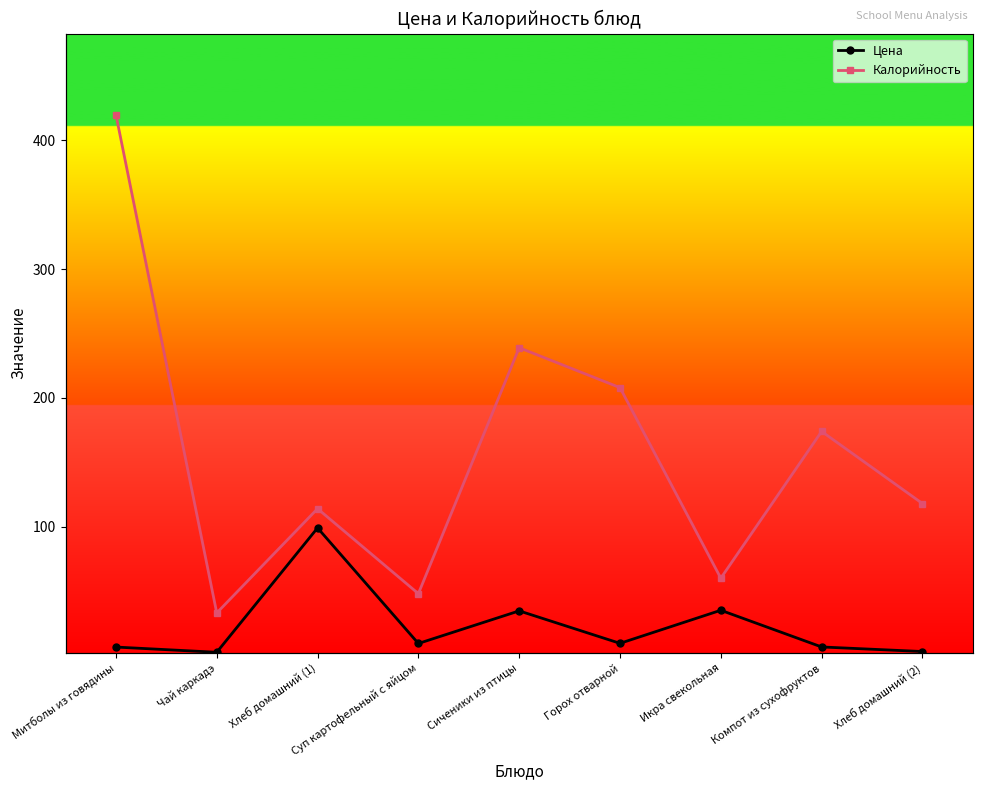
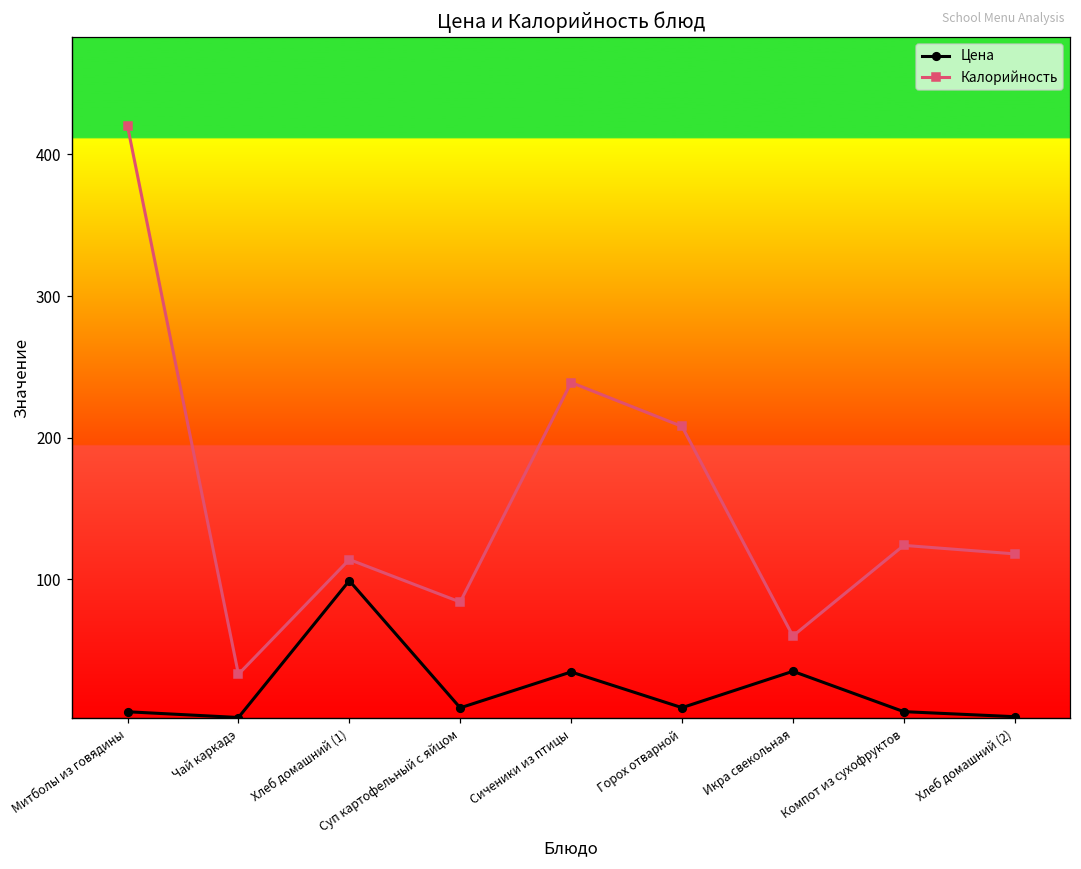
Калорийность, Суп картофельный с яйцом: 48 -> 84
Калорийность, Компот из сухофруктов: 174 -> 124
